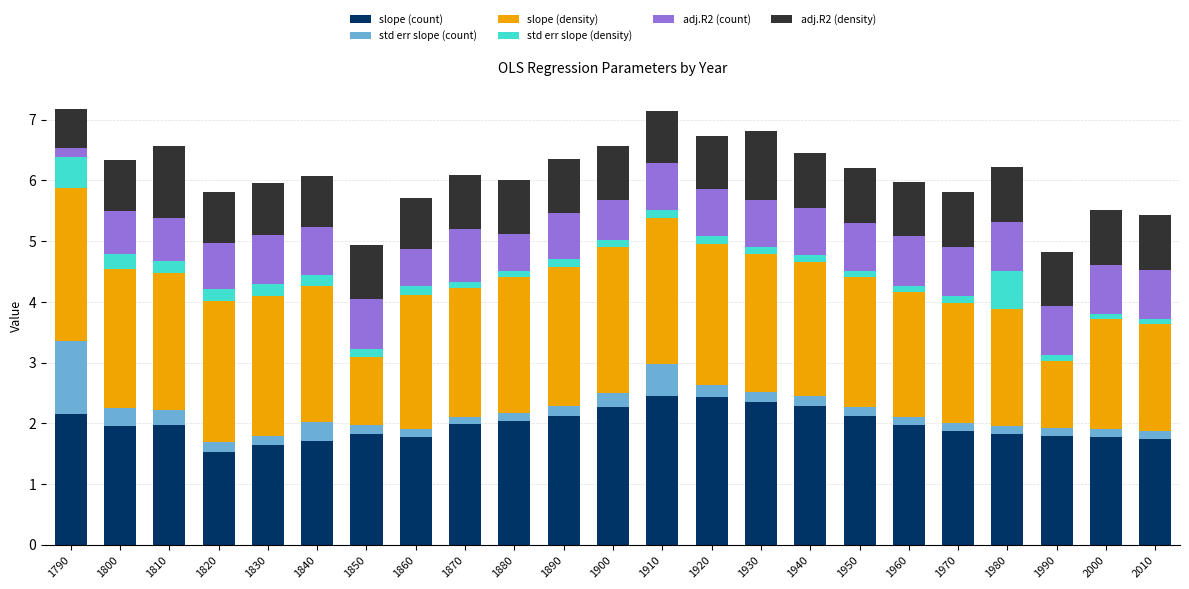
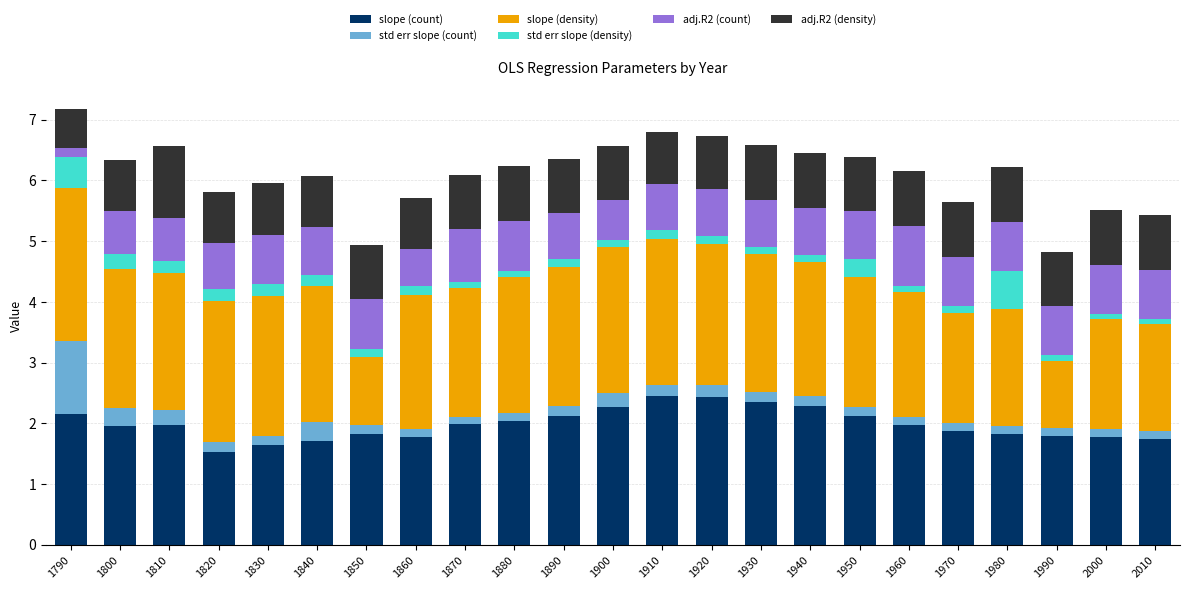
adj.R2 (count), 1880: 0.6 -> 0.8
std err slope (count), 1910: 0.5 -> 0.2
adj.R2 (density), 1930: 1.1 -> 0.9
std err slope (density), 1950: 0.1 -> 0.3
adj.R2 (count), 1960: 0.8 -> 1.0
slope (density), 1970: 2.0 -> 1.8
